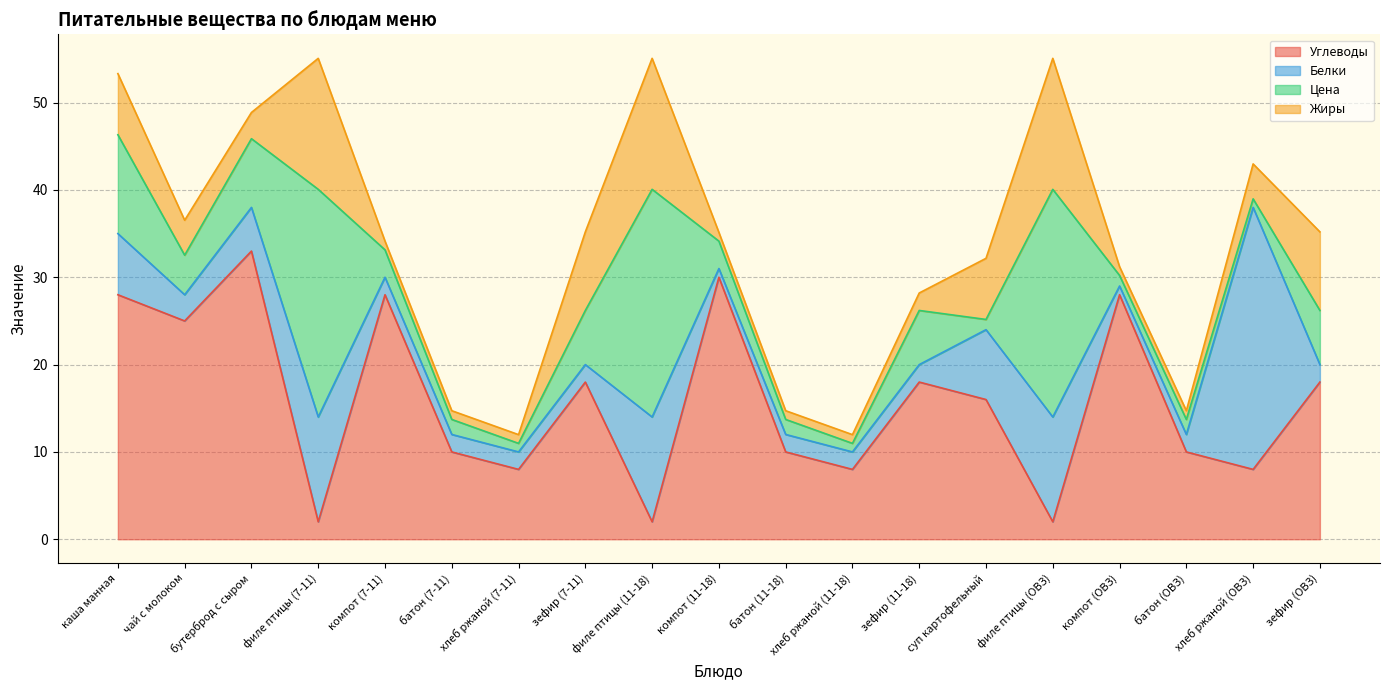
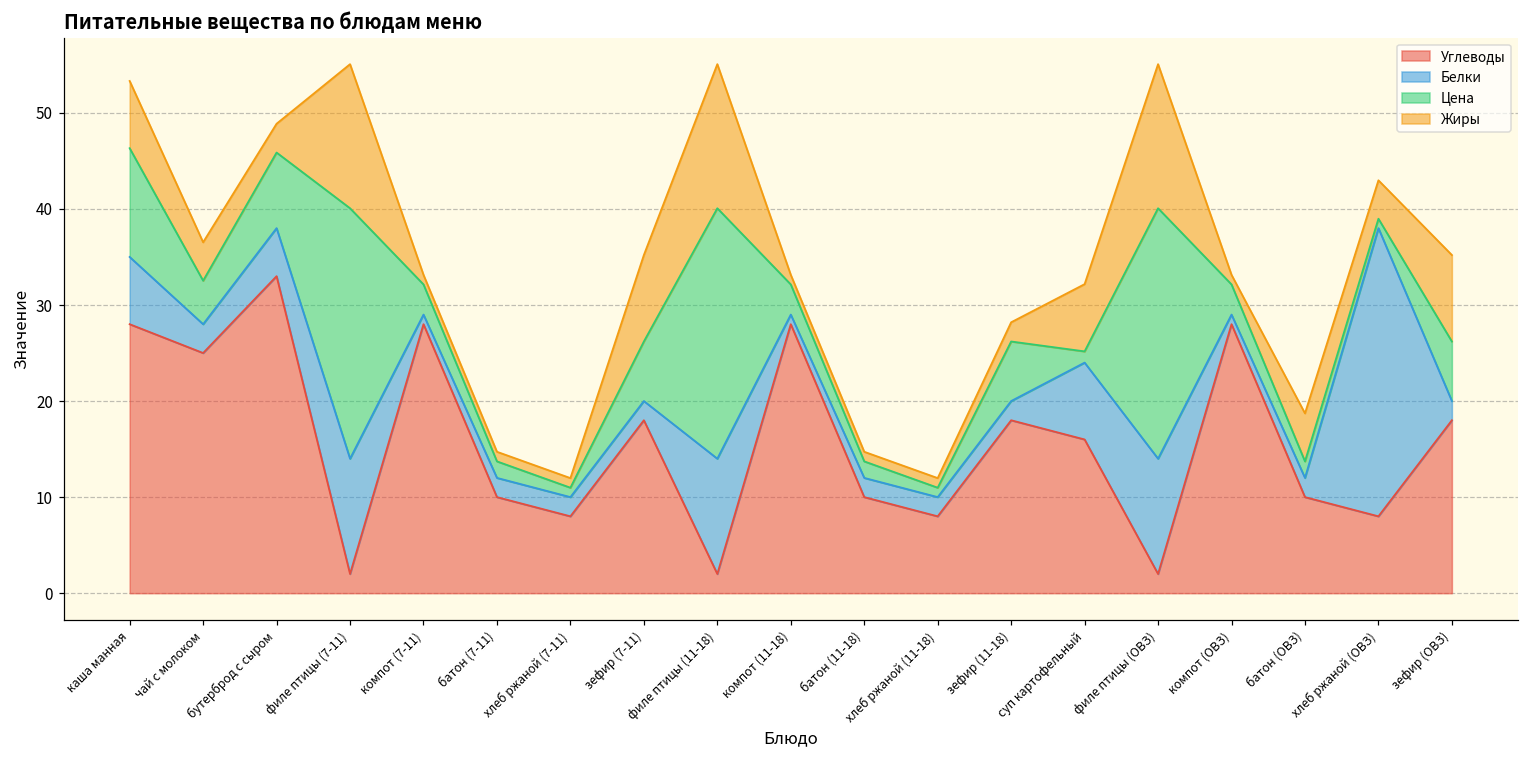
Белки, компот (7-11): 2 -> 1
Углеводы, компот (11-18): 30 -> 28
Цена, компот (ОВЗ): 1 -> 3
Жиры, батон (ОВЗ): 1 -> 5
